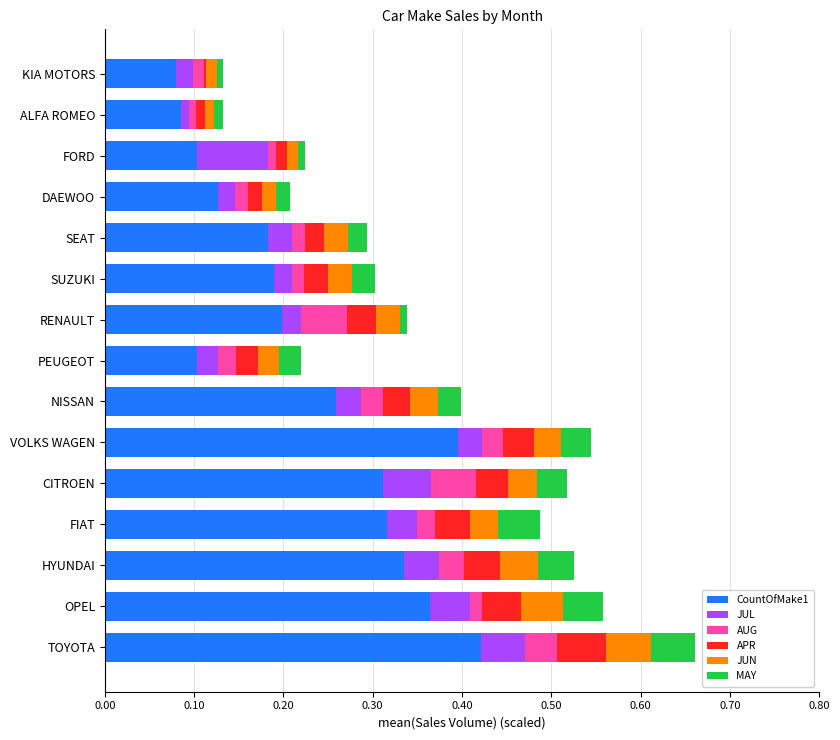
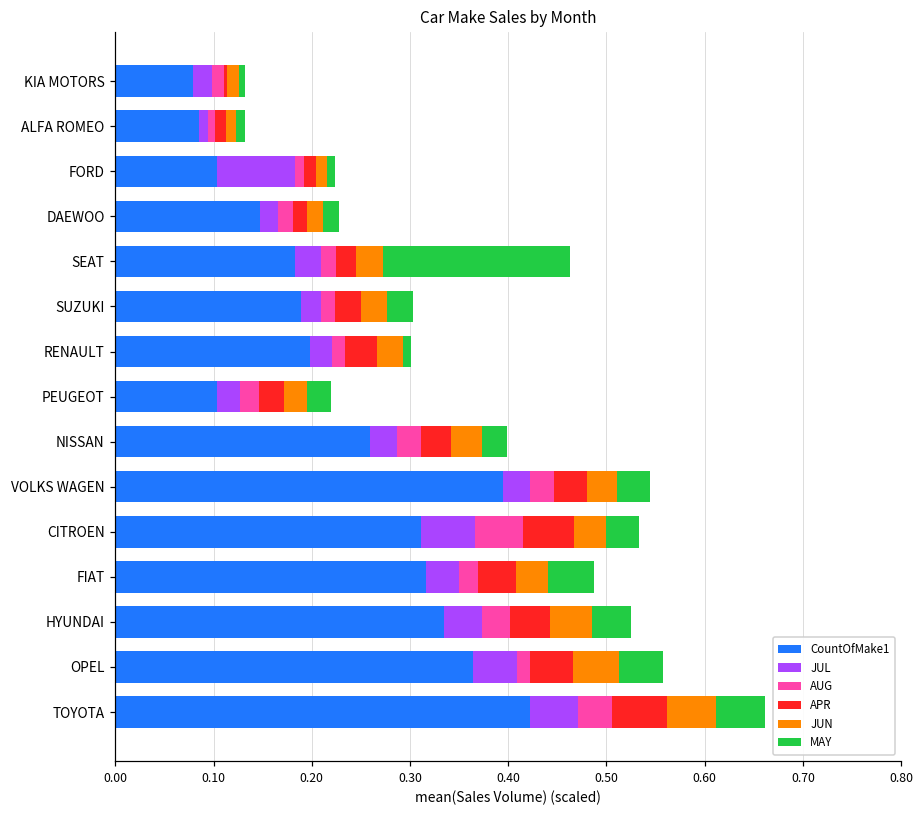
CountOfMake1, DAEWOO: 0.13 -> 0.15
MAY, SEAT: 0.02 -> 0.19
AUG, RENAULT: 0.05 -> 0.01
APR, CITROEN: 0.04 -> 0.05
